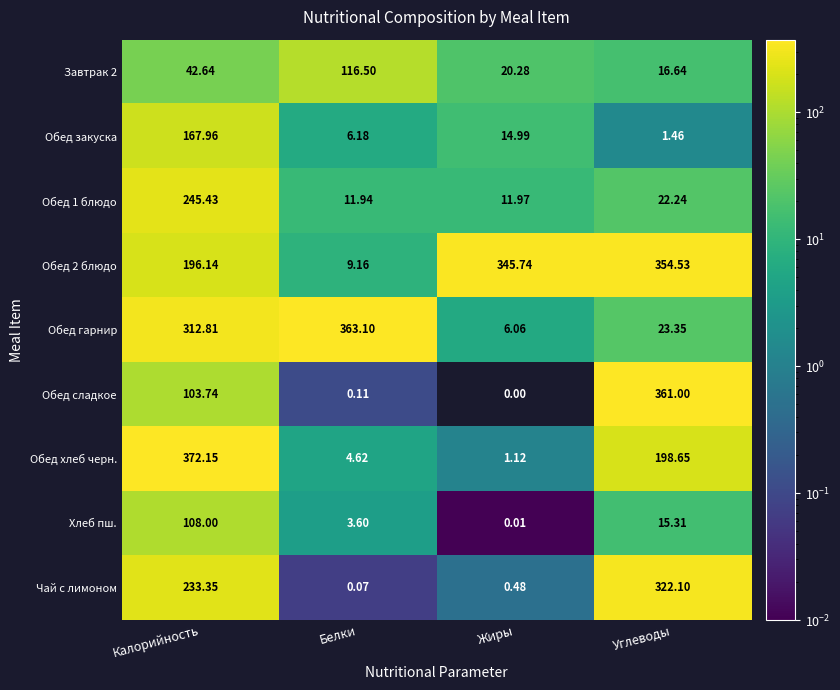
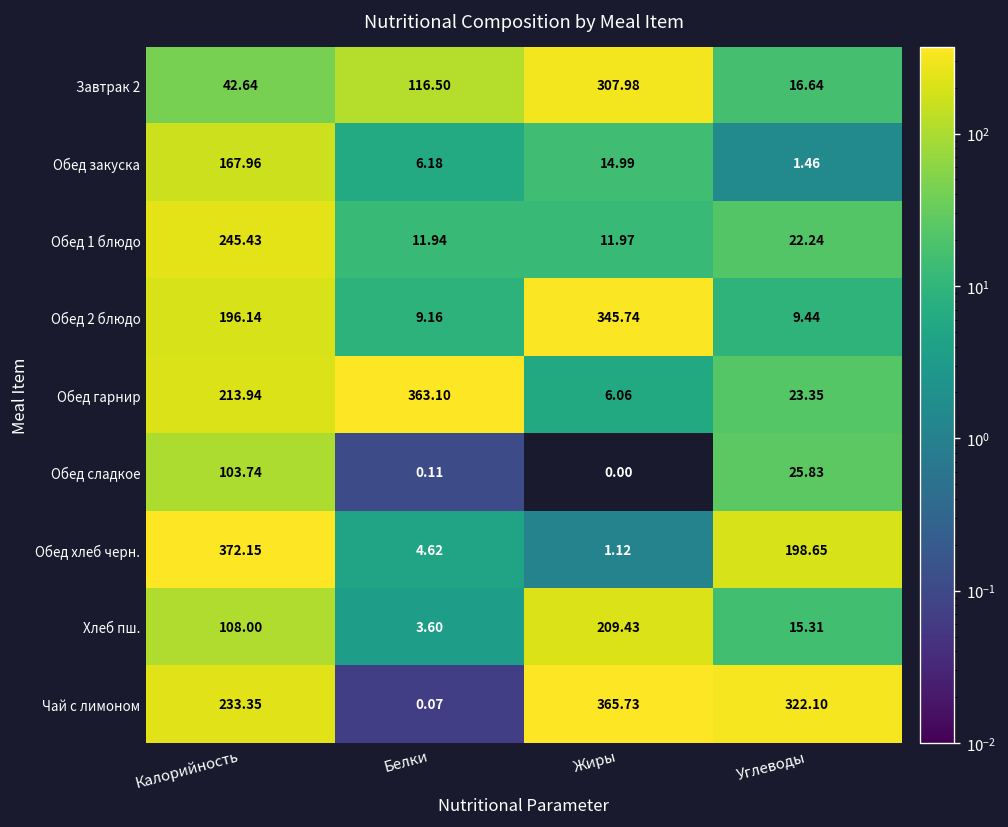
Завтрак 2, Жиры: 20.28 -> 307.98
Обед 2 блюдо, Углеводы: 354.53 -> 9.44
Обед гарнир, Калорийность: 312.81 -> 213.94
Обед сладкое, Углеводы: 361.00 -> 25.83
Хлеб пш., Жиры: 0.01 -> 209.43
Чай с лимоном, Жиры: 0.48 -> 365.73
